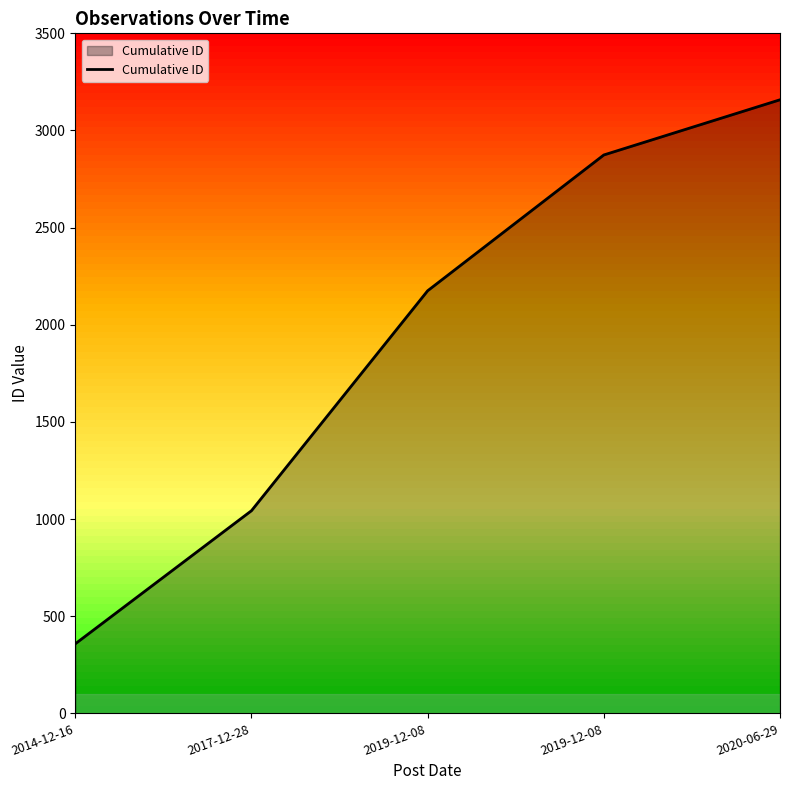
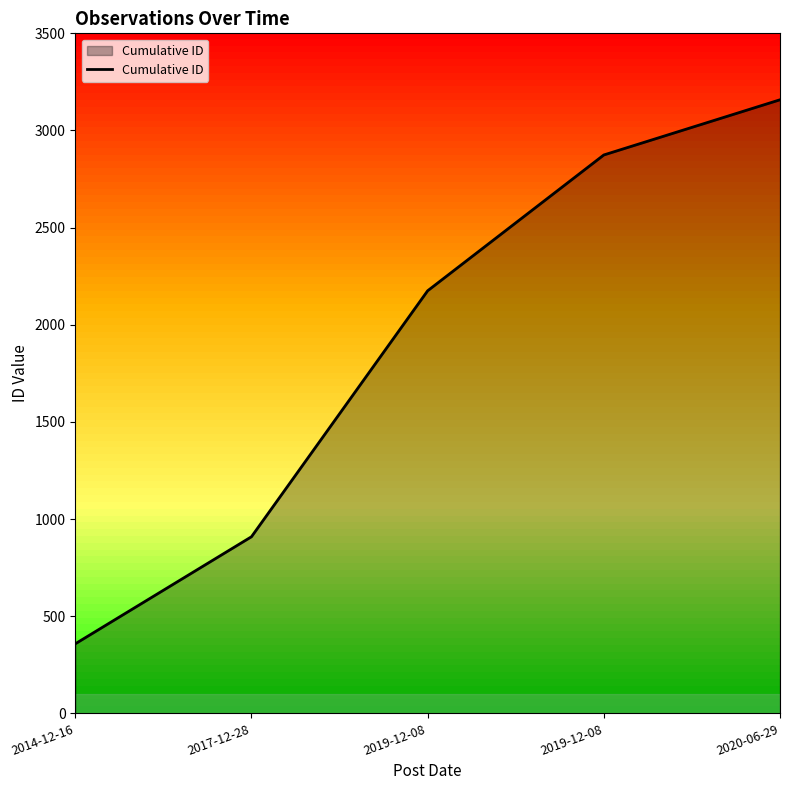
2017-12-28: 1040 -> 910
